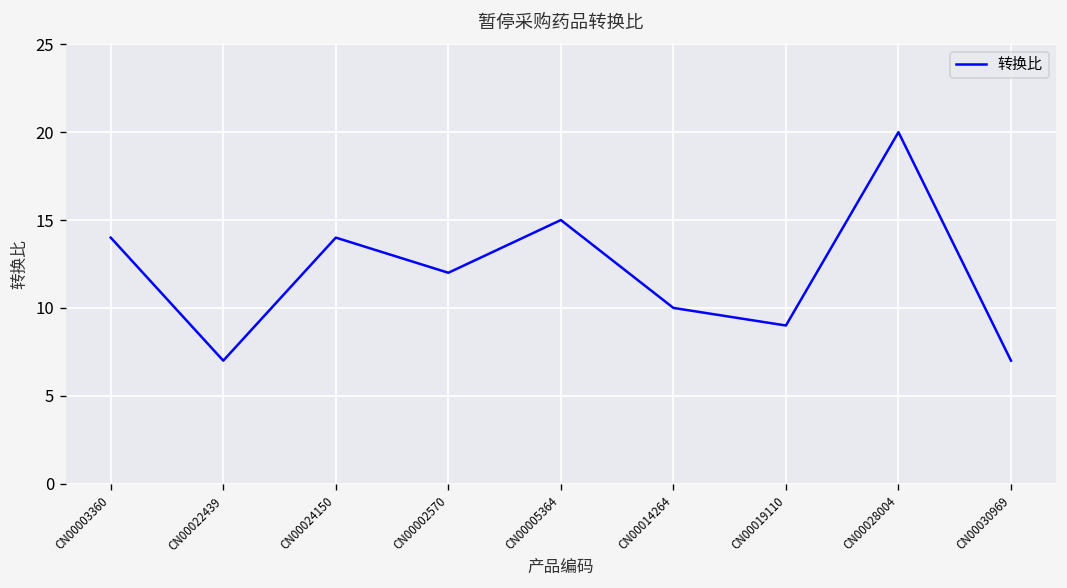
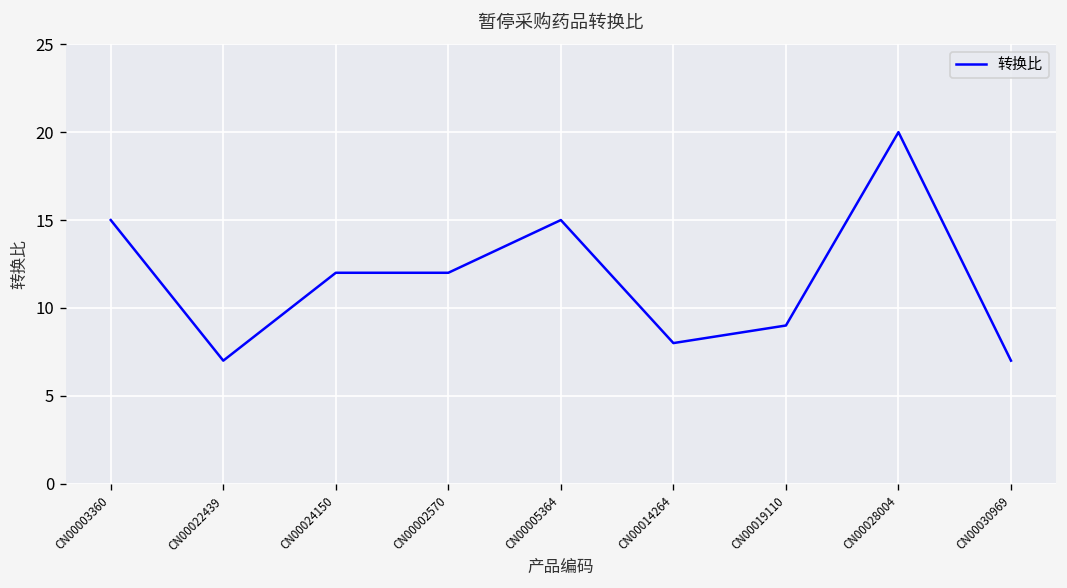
CN00003360: 14 -> 15
CN00024150: 14 -> 12
CN00014264: 10 -> 8
